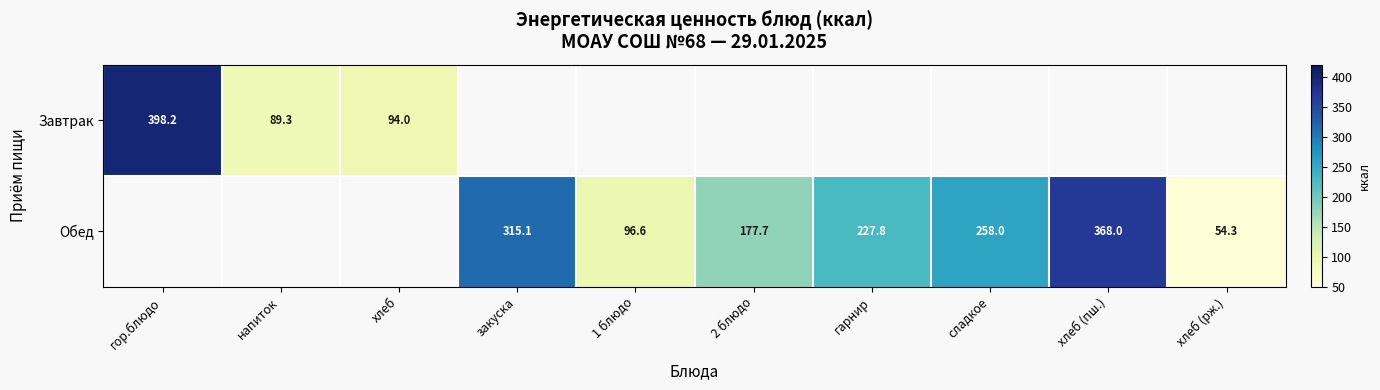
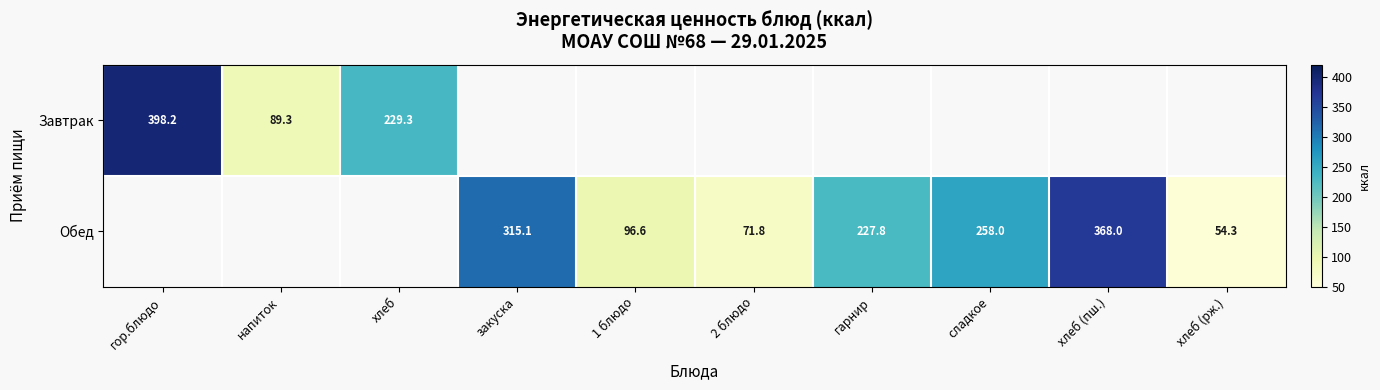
Завтрак, хлеб: 94.0 -> 229.3
Обед, 2 блюдо: 177.7 -> 71.8
